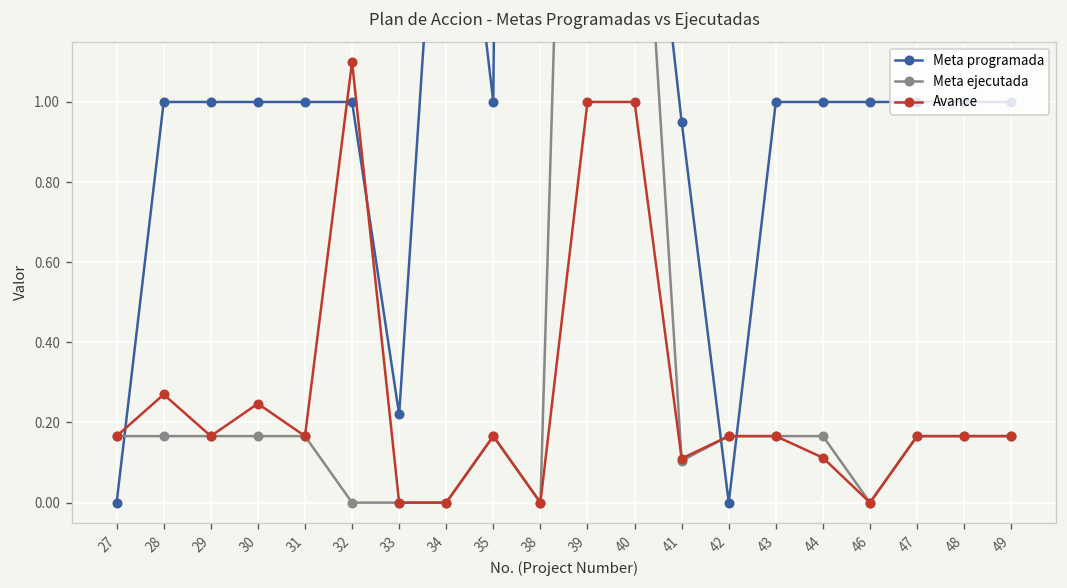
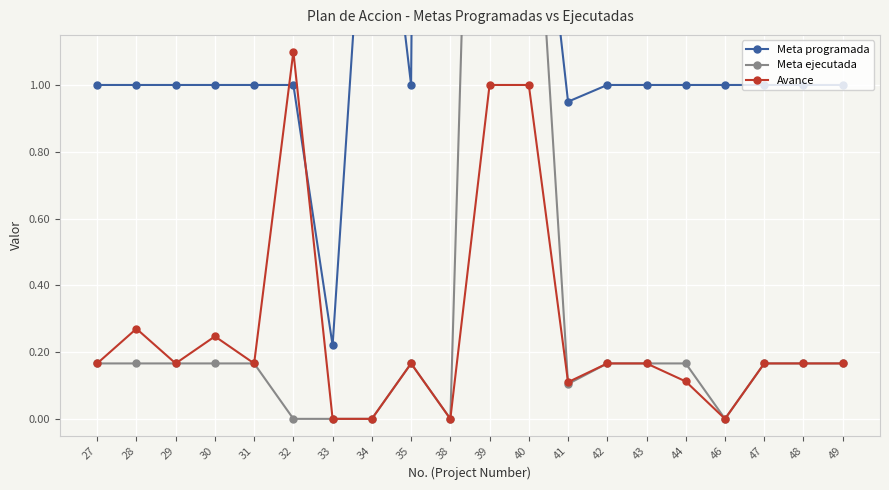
Meta programada, 27: 0 -> 1
Meta programada, 42: 0 -> 1
